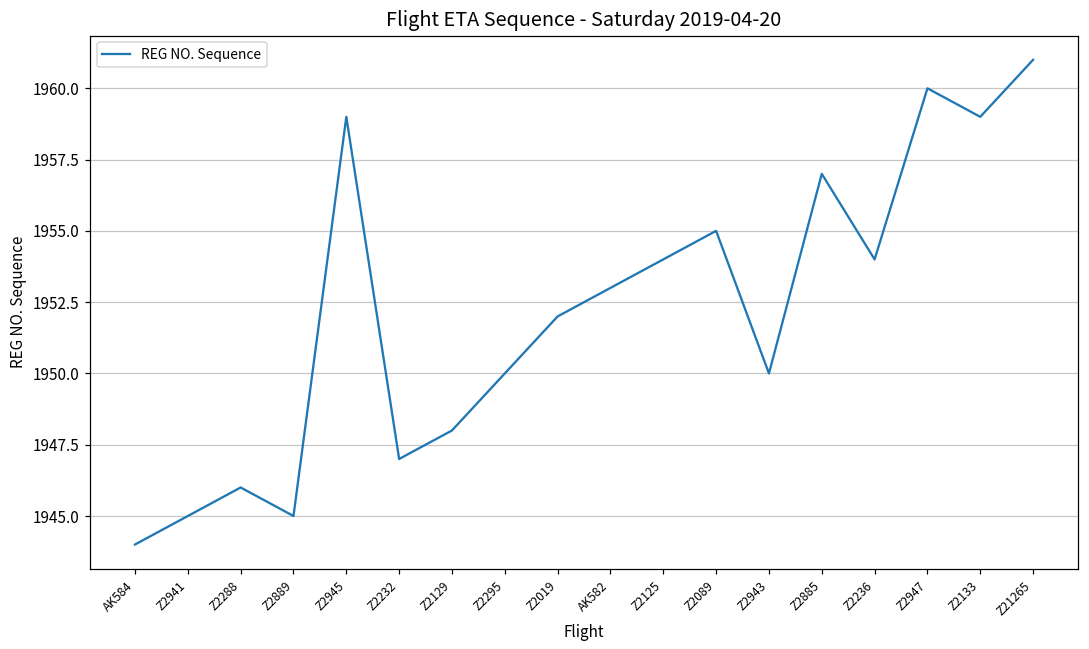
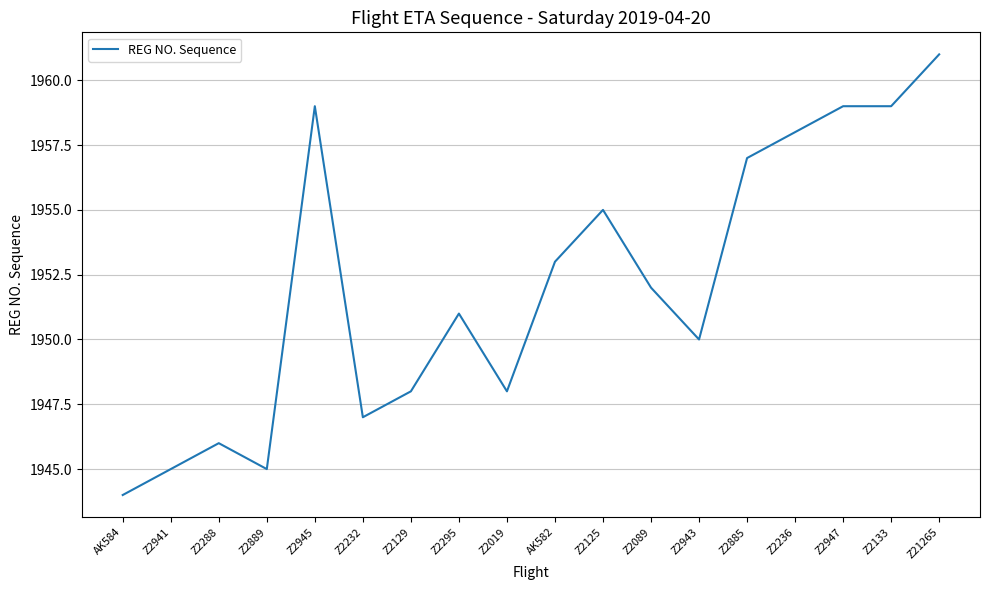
Z2295: 1950 -> 1951
Z2019: 1952 -> 1948
Z2125: 1954 -> 1955
Z2089: 1955 -> 1952
Z2236: 1954 -> 1958
Z2947: 1960 -> 1959
